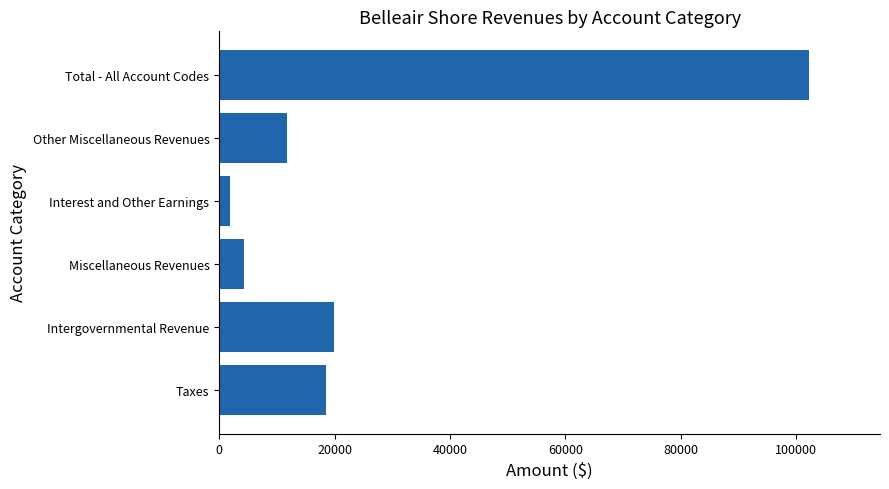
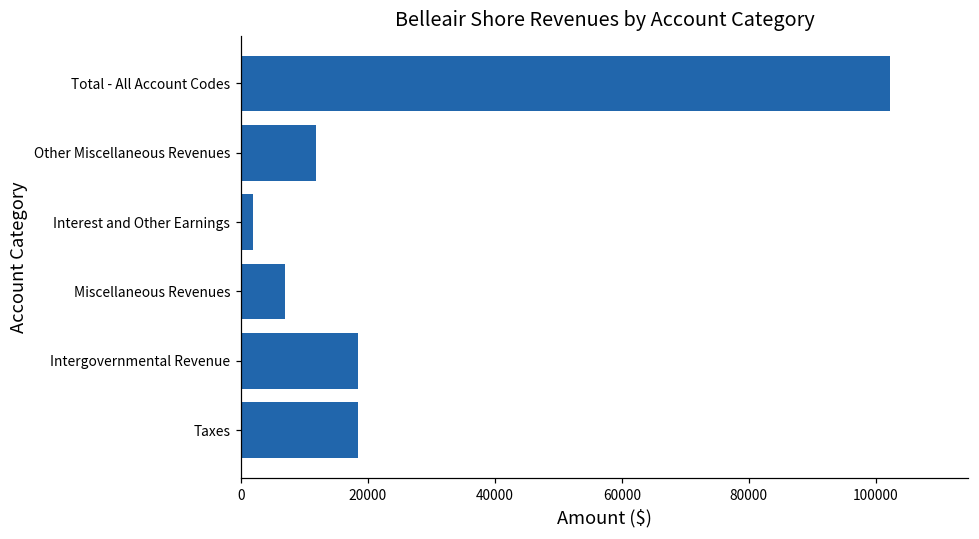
Miscellaneous Revenues: 4000 -> 7000
Intergovernmental Revenue: 20000 -> 18000
